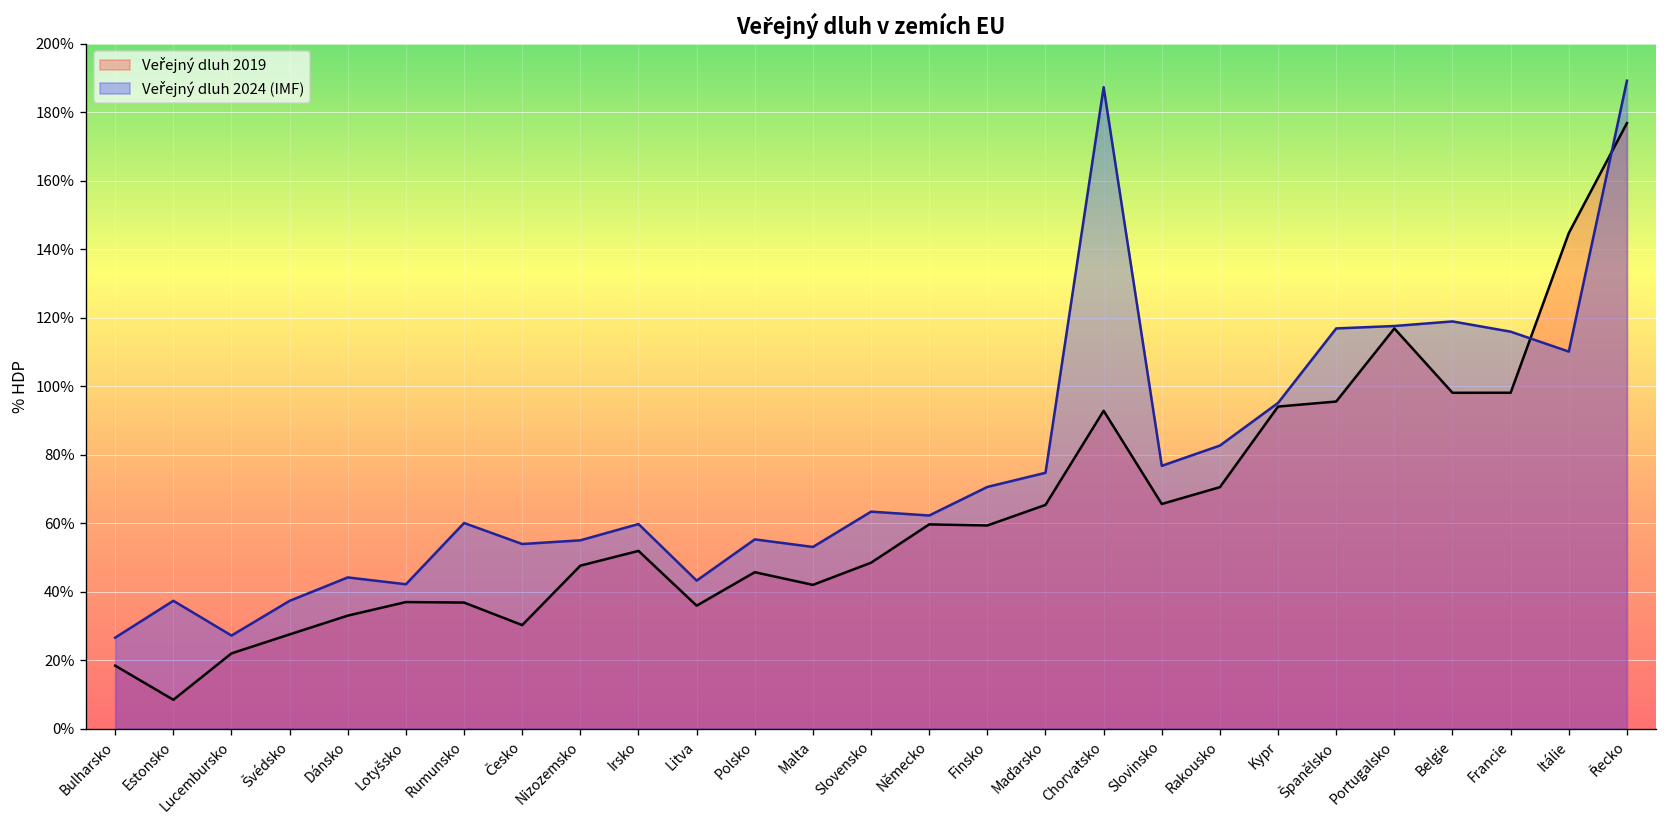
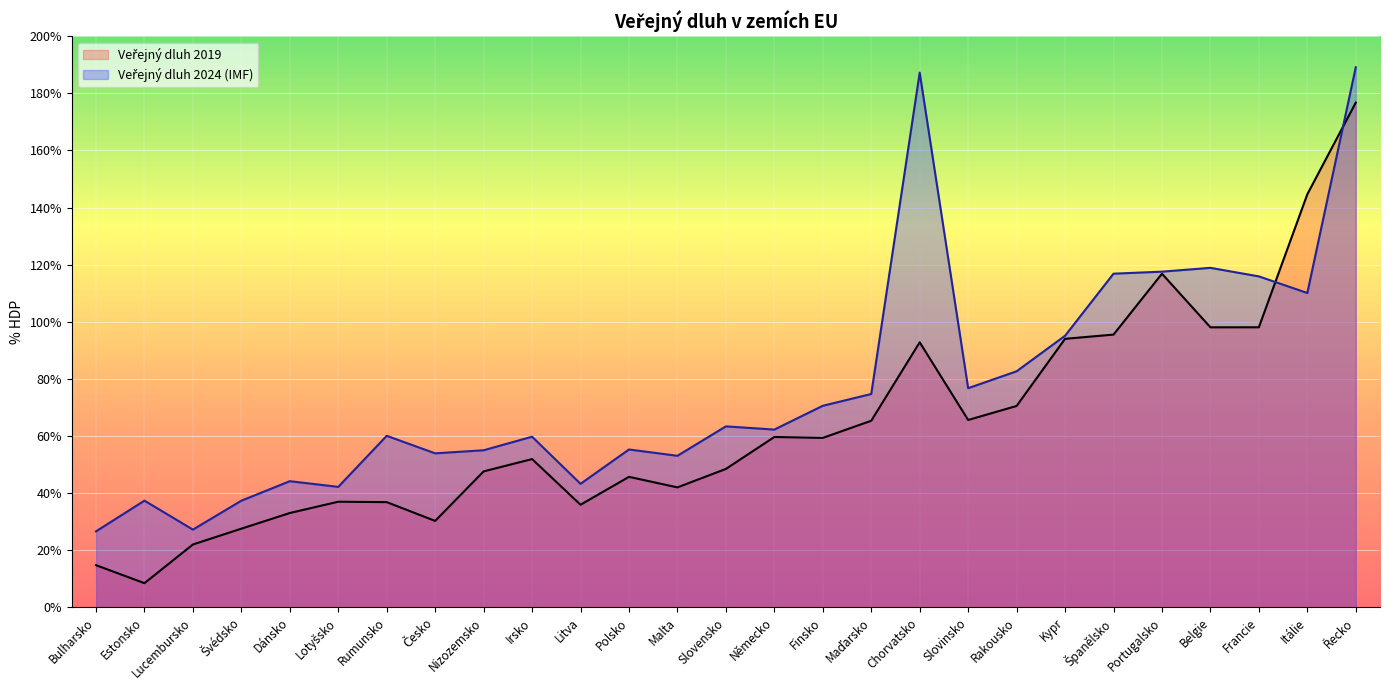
Veřejný dluh 2019, Bulharsko: 18% -> 15%
